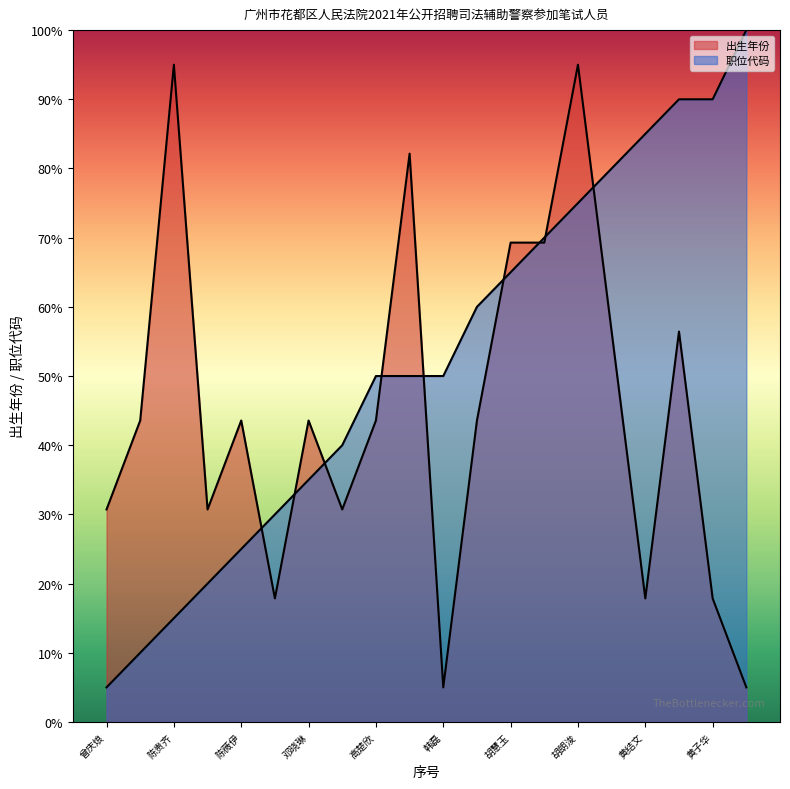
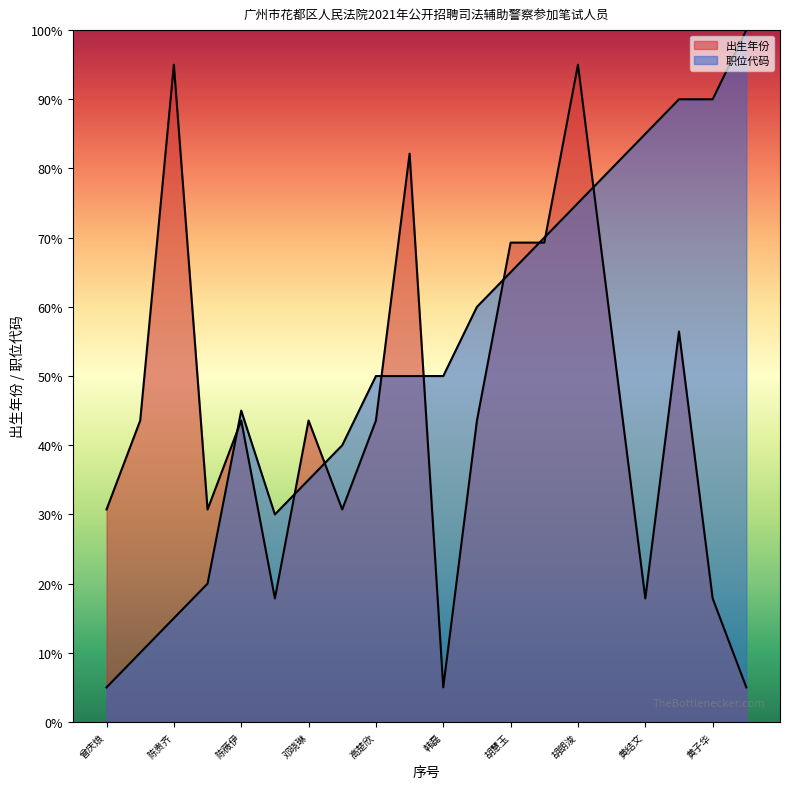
职位代码, 陈薇伊: 25% -> 45%
